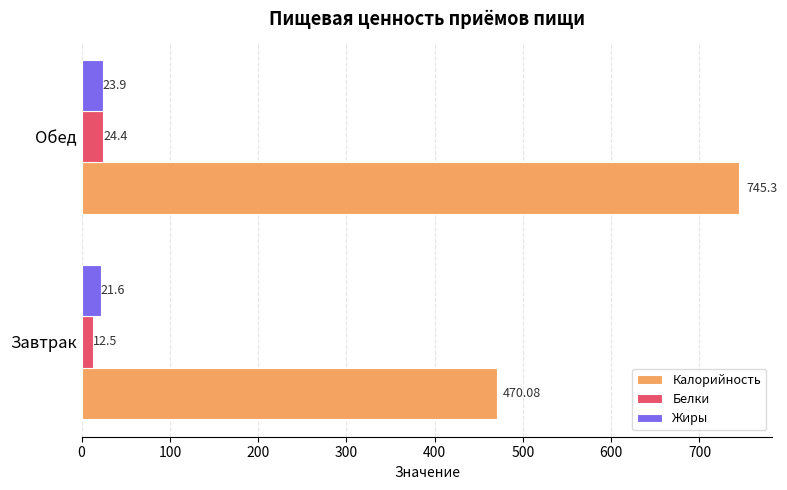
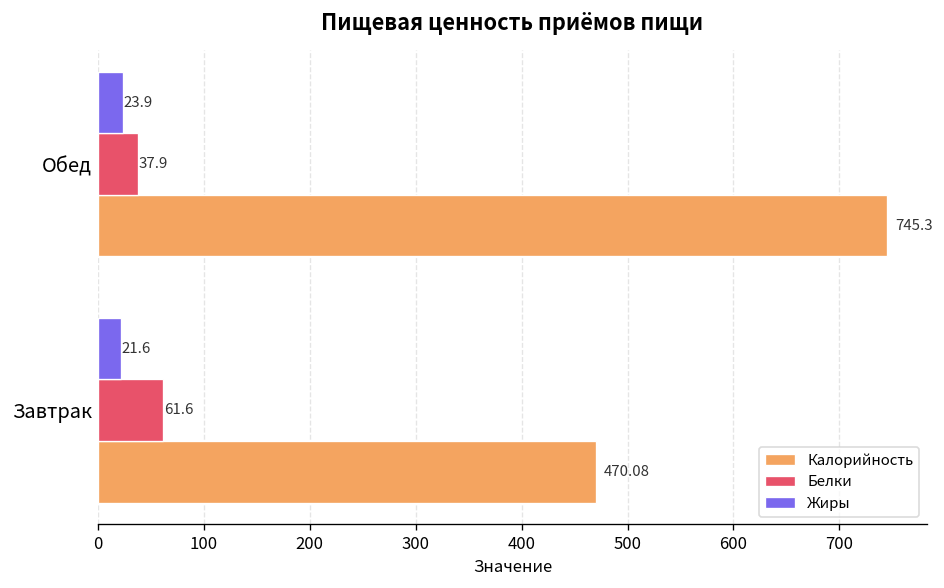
Белки, Обед: 24.4 -> 37.9
Белки, Завтрак: 12.5 -> 61.6
